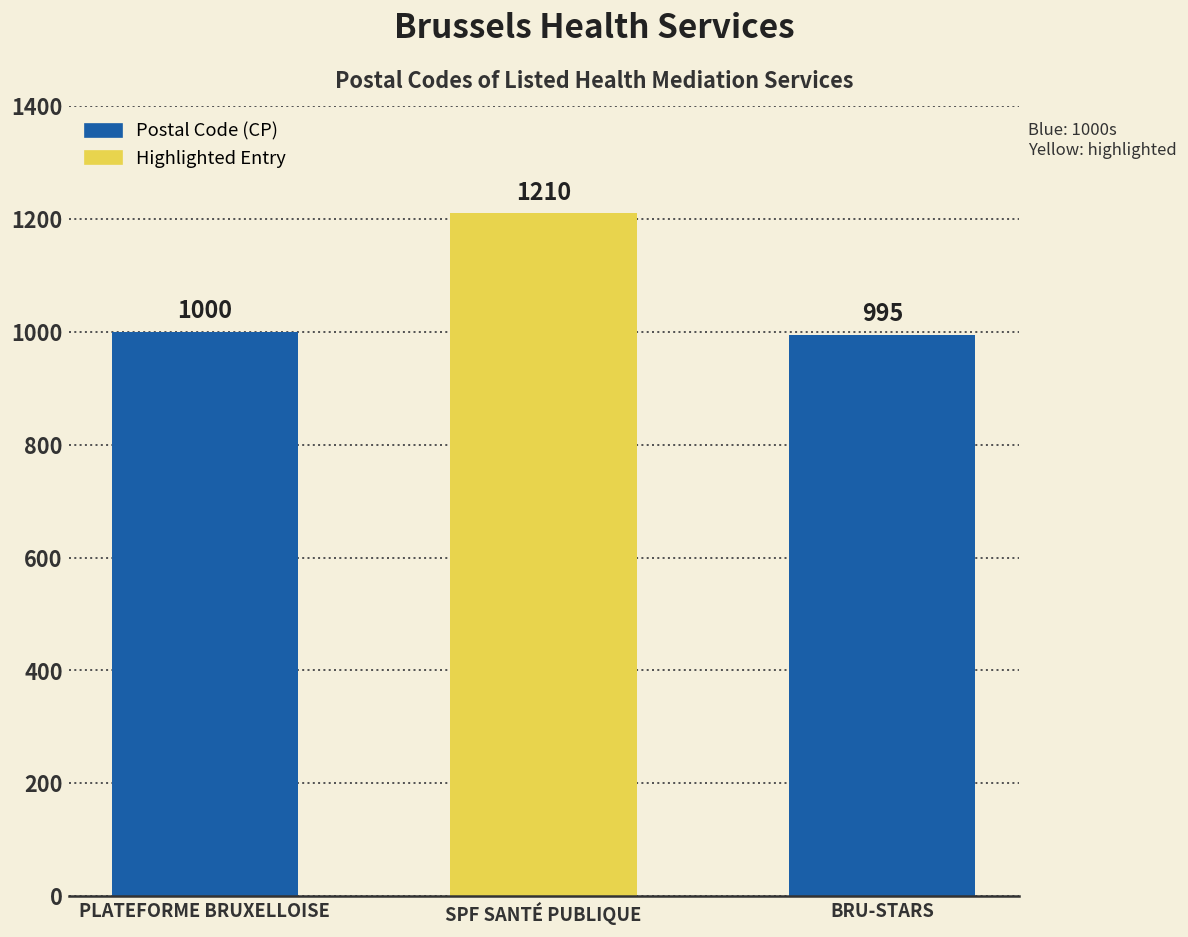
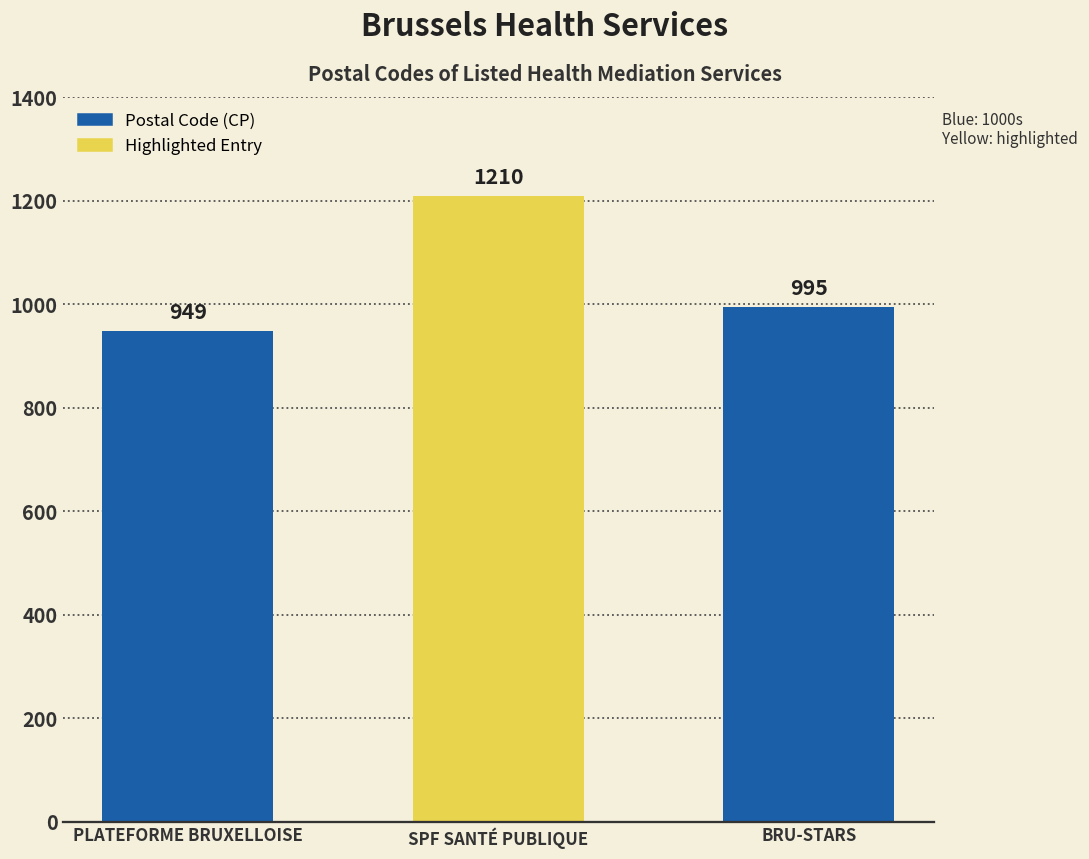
PLATEFORME BRUXELLOISE: 1000 -> 949
